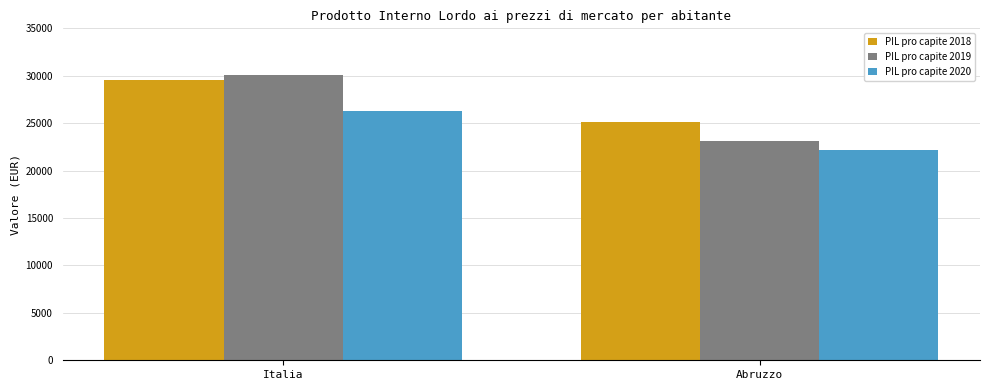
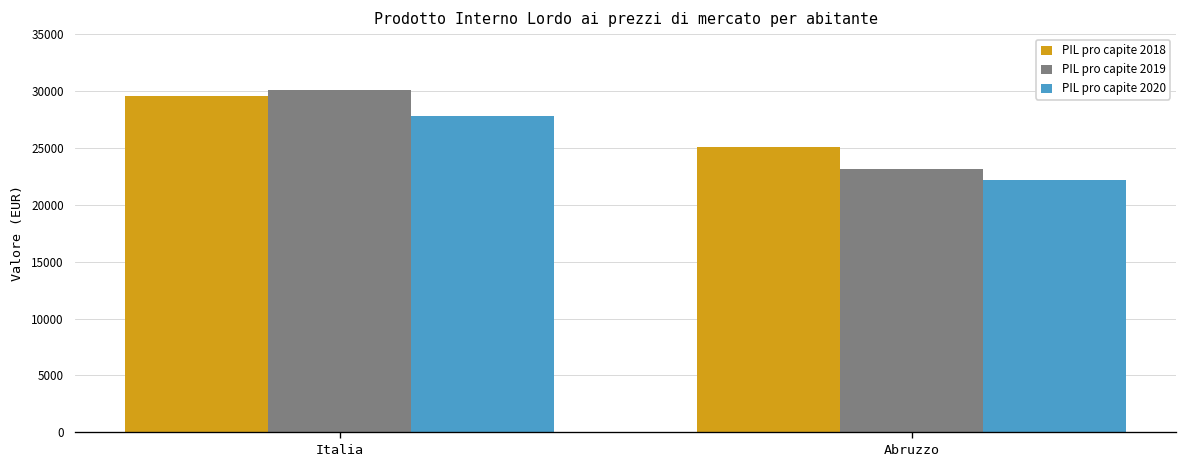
PIL pro capite 2020, Italia: 26000 -> 28000
